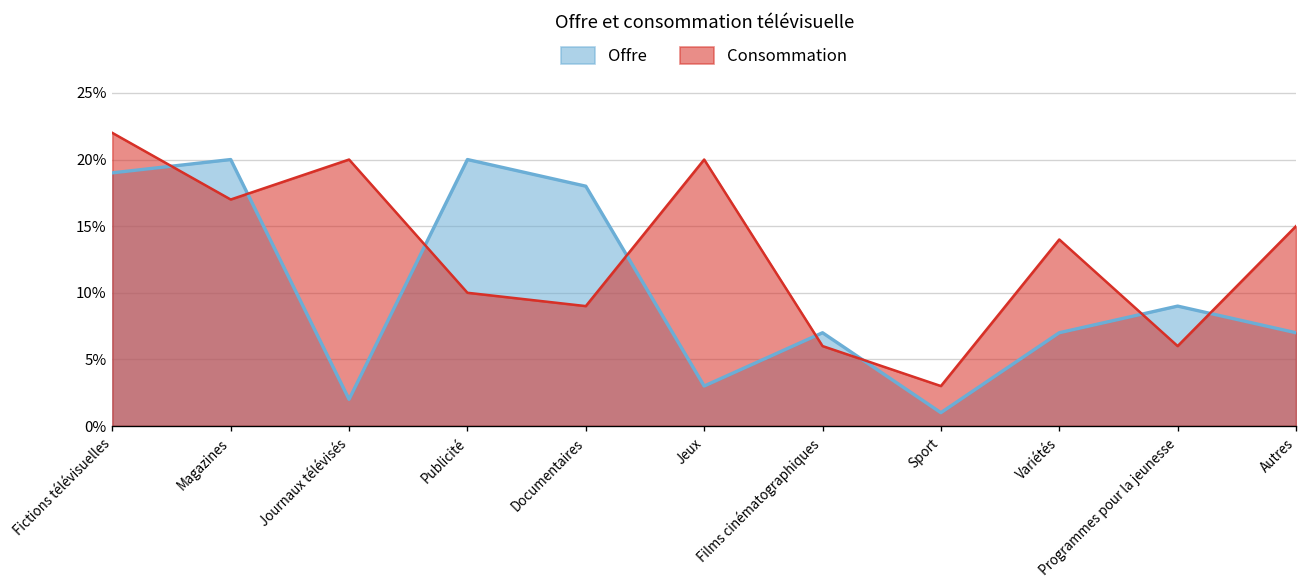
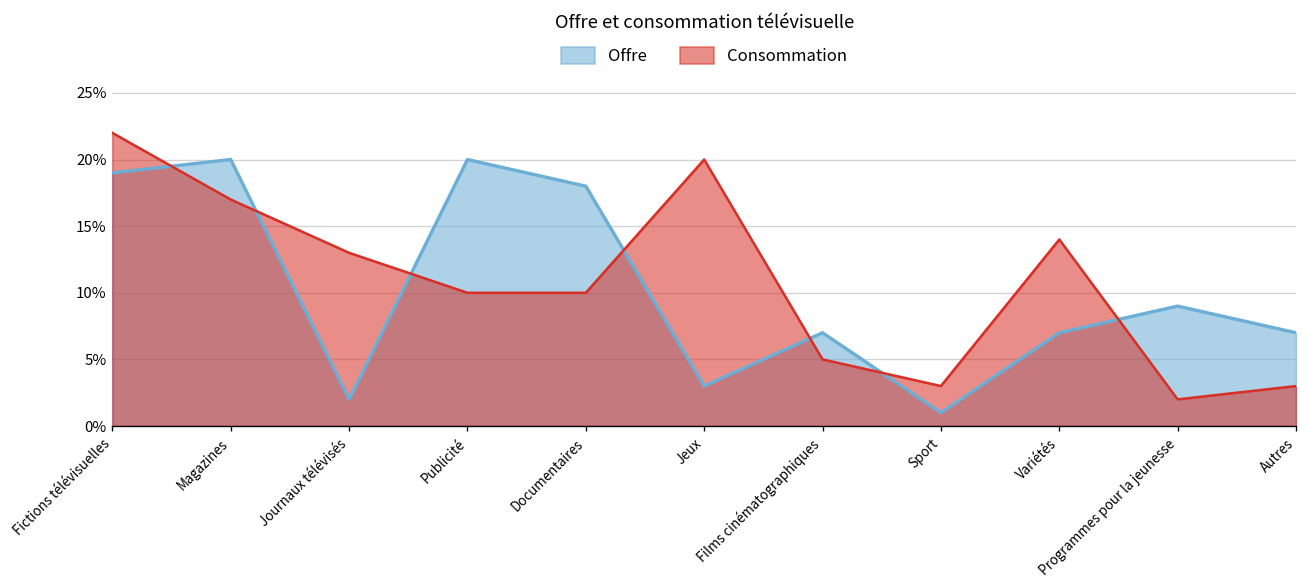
Consommation, Journaux télévisés: 20% -> 13%
Consommation, Documentaires: 9% -> 10%
Consommation, Films cinématographiques: 6% -> 5%
Consommation, Programmes pour la jeunesse: 6% -> 2%
Consommation, Autres: 15% -> 3%
